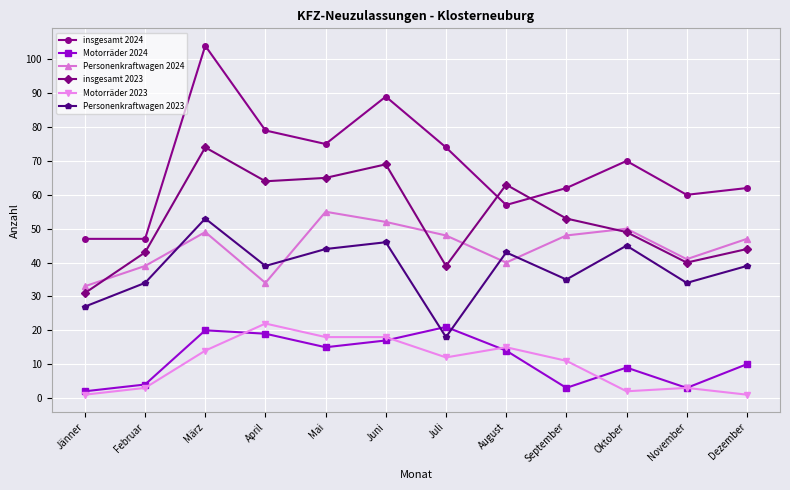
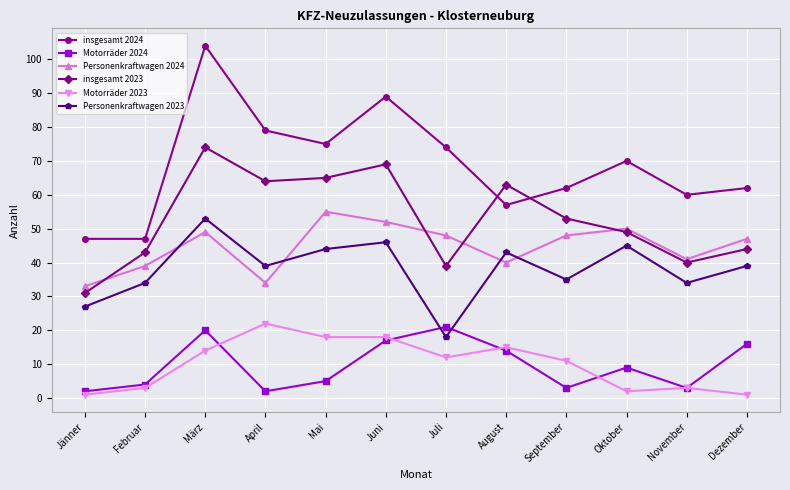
Motorräder 2024, April: 19 -> 2
Motorräder 2024, Mai: 15 -> 5
Motorräder 2024, Dezember: 10 -> 16
